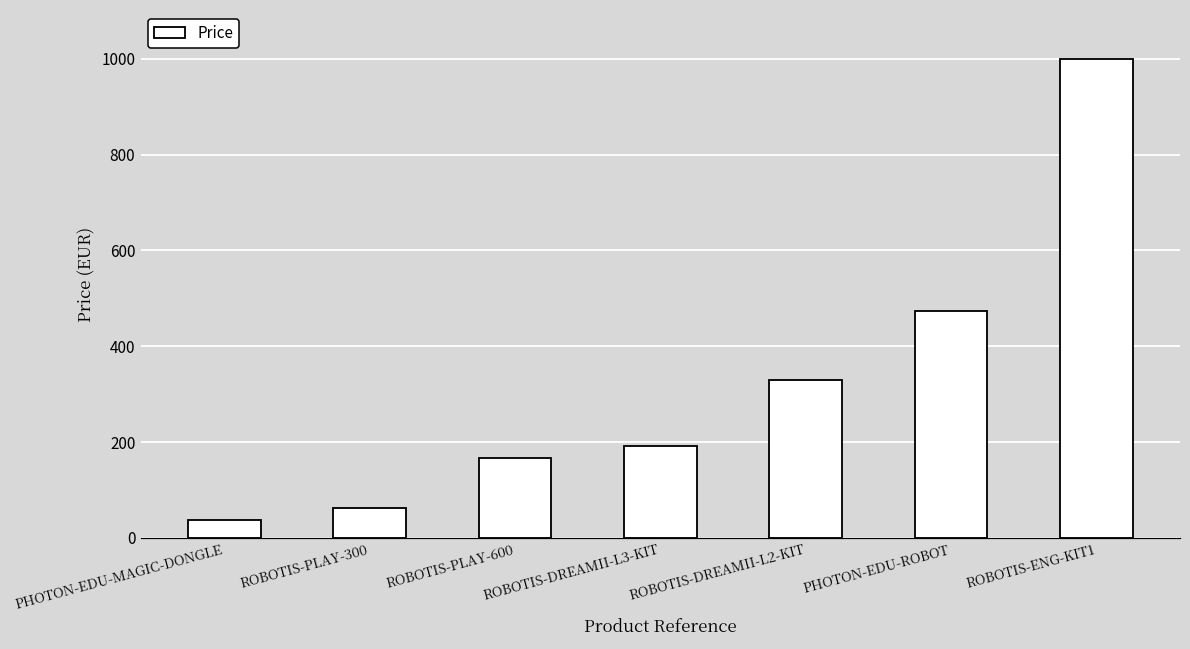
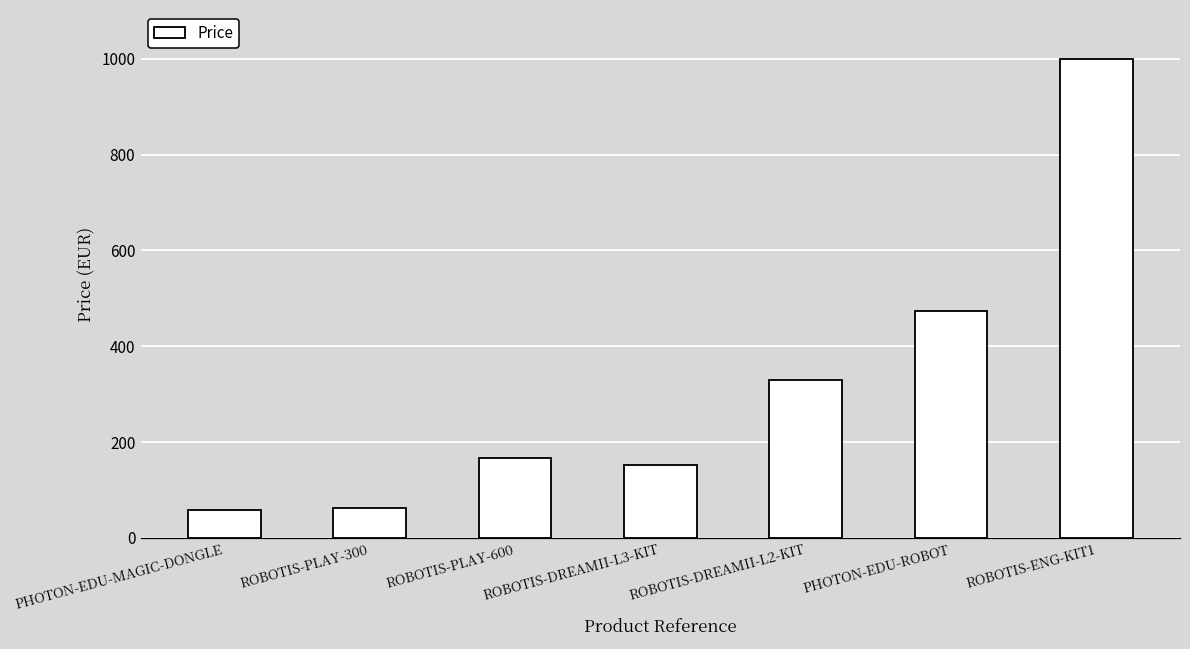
PHOTON-EDU-MAGIC-DONGLE: 40 -> 60
ROBOTIS-DREAMII-L3-KIT: 190 -> 150
